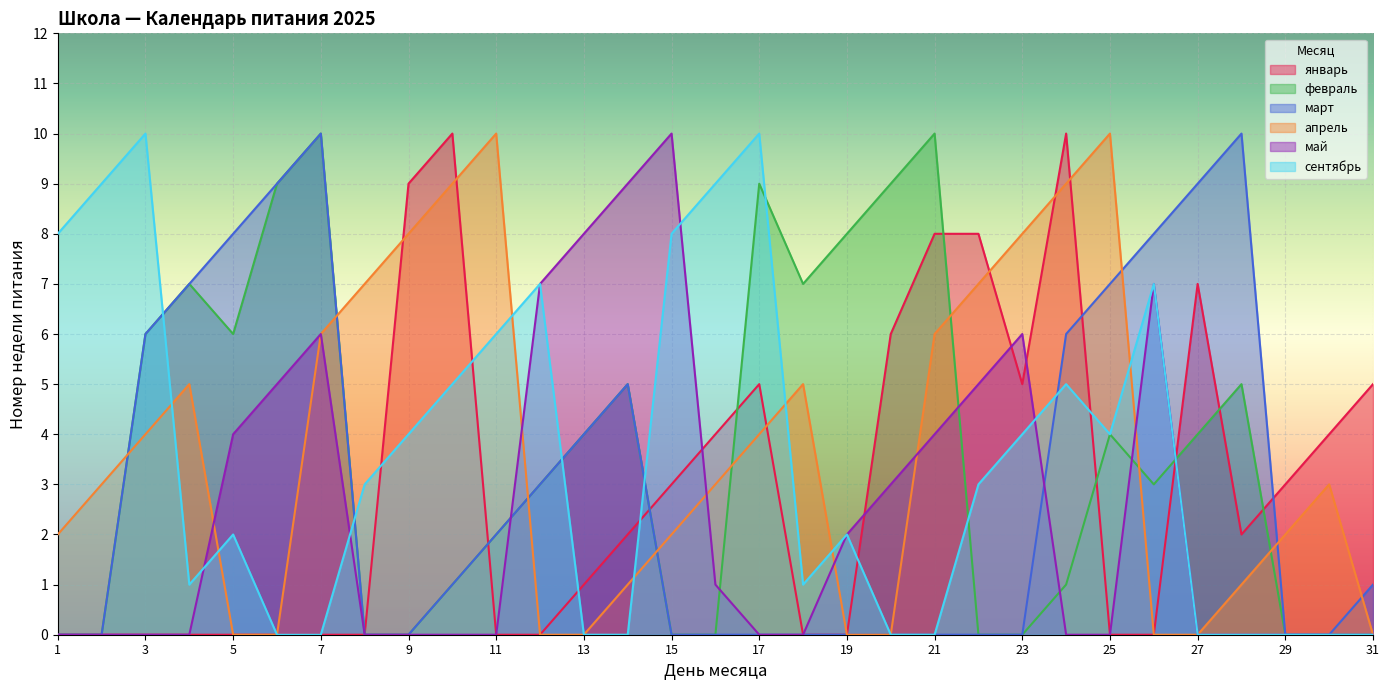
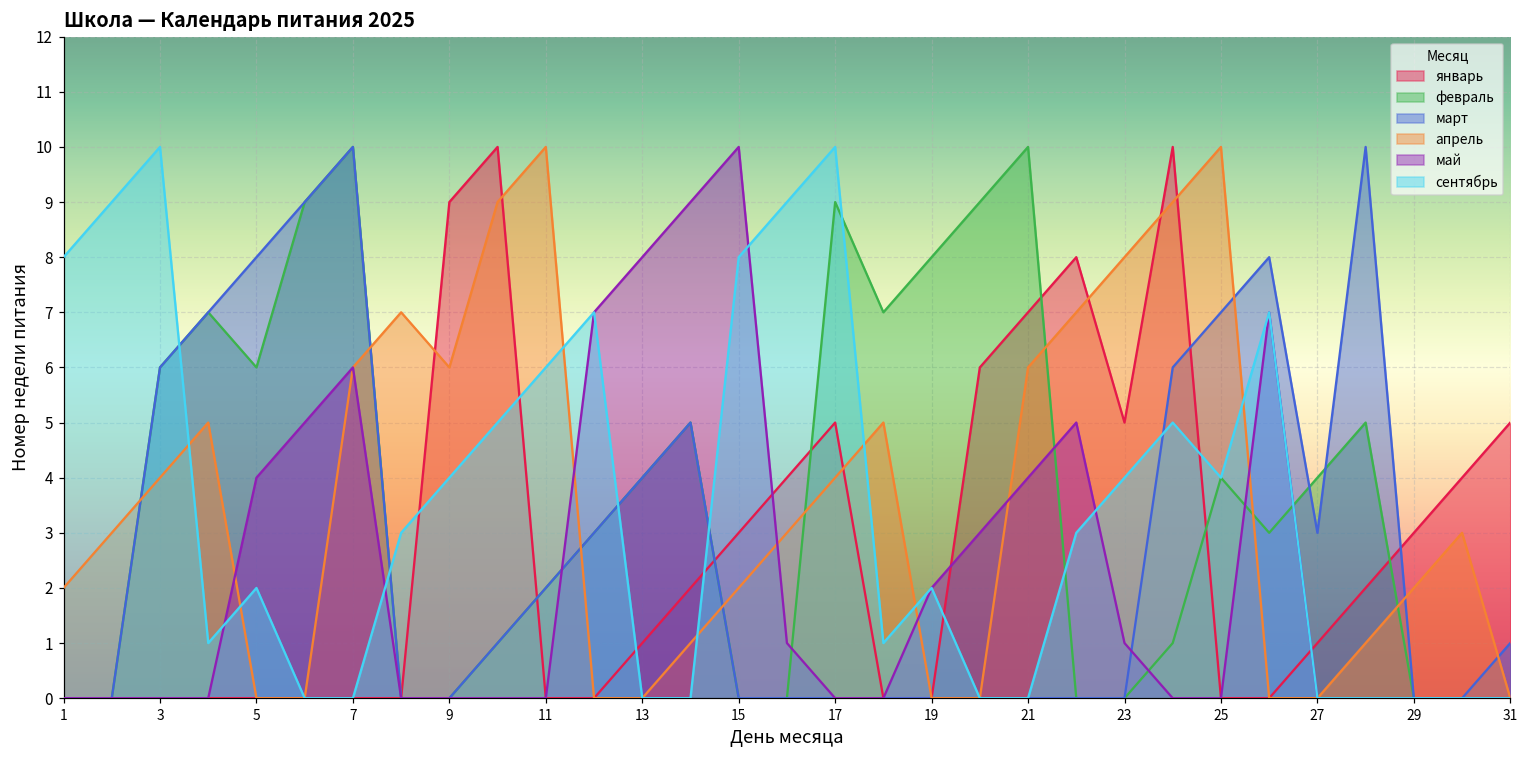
апрель, 9: 8 -> 6
январь, 21: 8 -> 7
май, 23: 6 -> 1
январь, 27: 7 -> 1
март, 27: 9 -> 3
